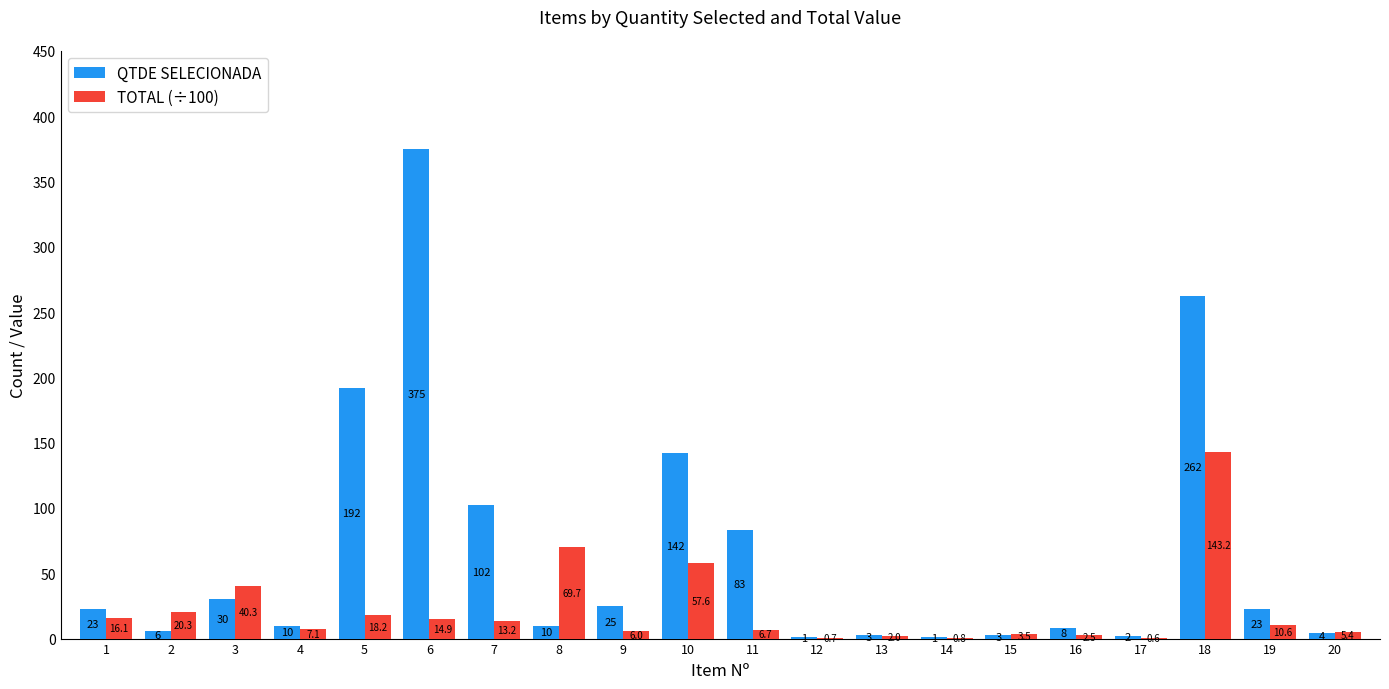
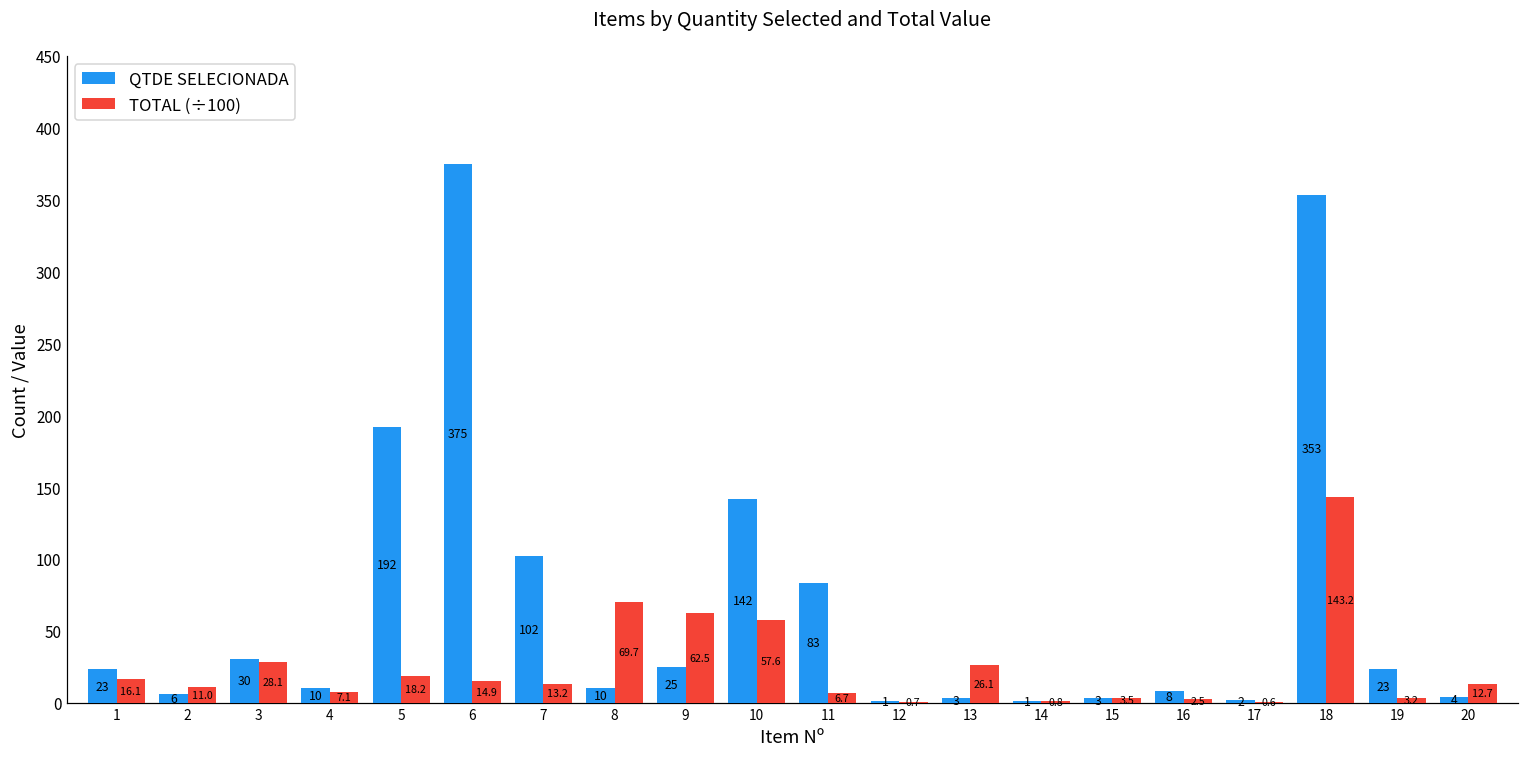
TOTAL (÷100), 2: 20.3 -> 11.0
TOTAL (÷100), 3: 40.3 -> 28.1
TOTAL (÷100), 9: 6.0 -> 62.5
TOTAL (÷100), 13: 2.0 -> 26.1
QTDE SELECIONADA, 18: 262 -> 353
TOTAL (÷100), 19: 10.6 -> 3.2
TOTAL (÷100), 20: 5.4 -> 12.7
